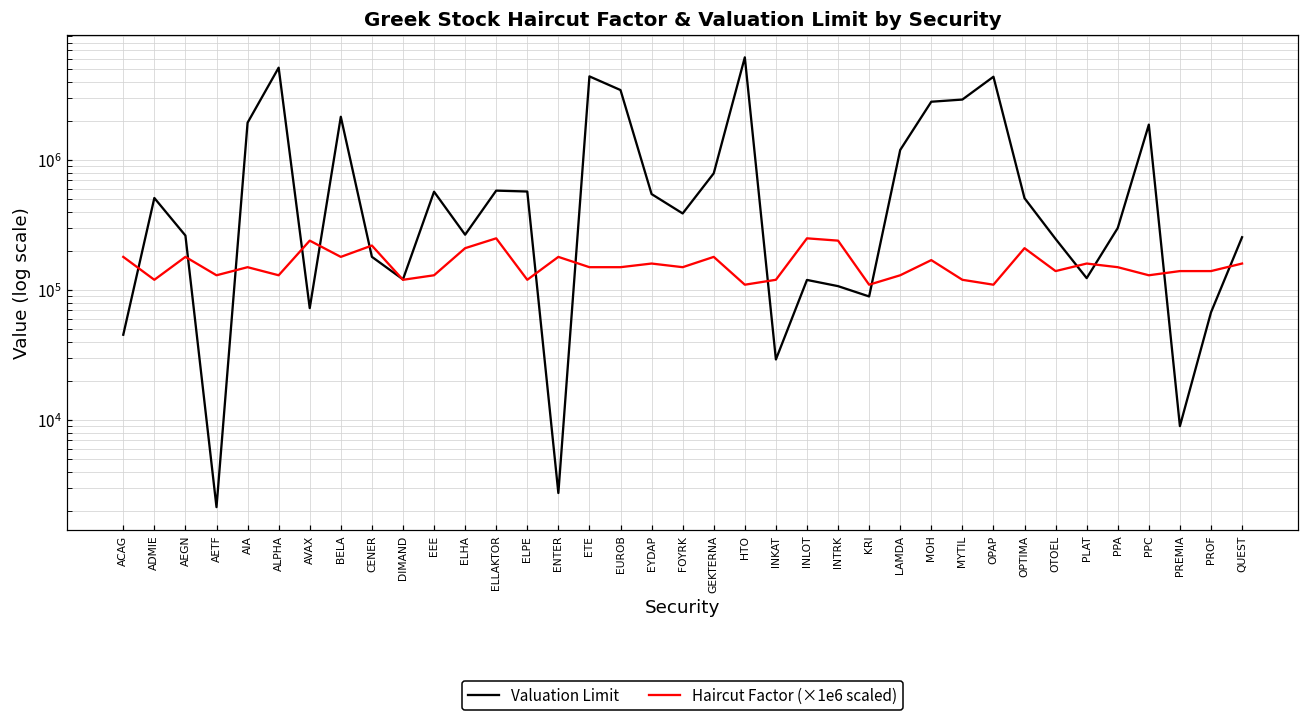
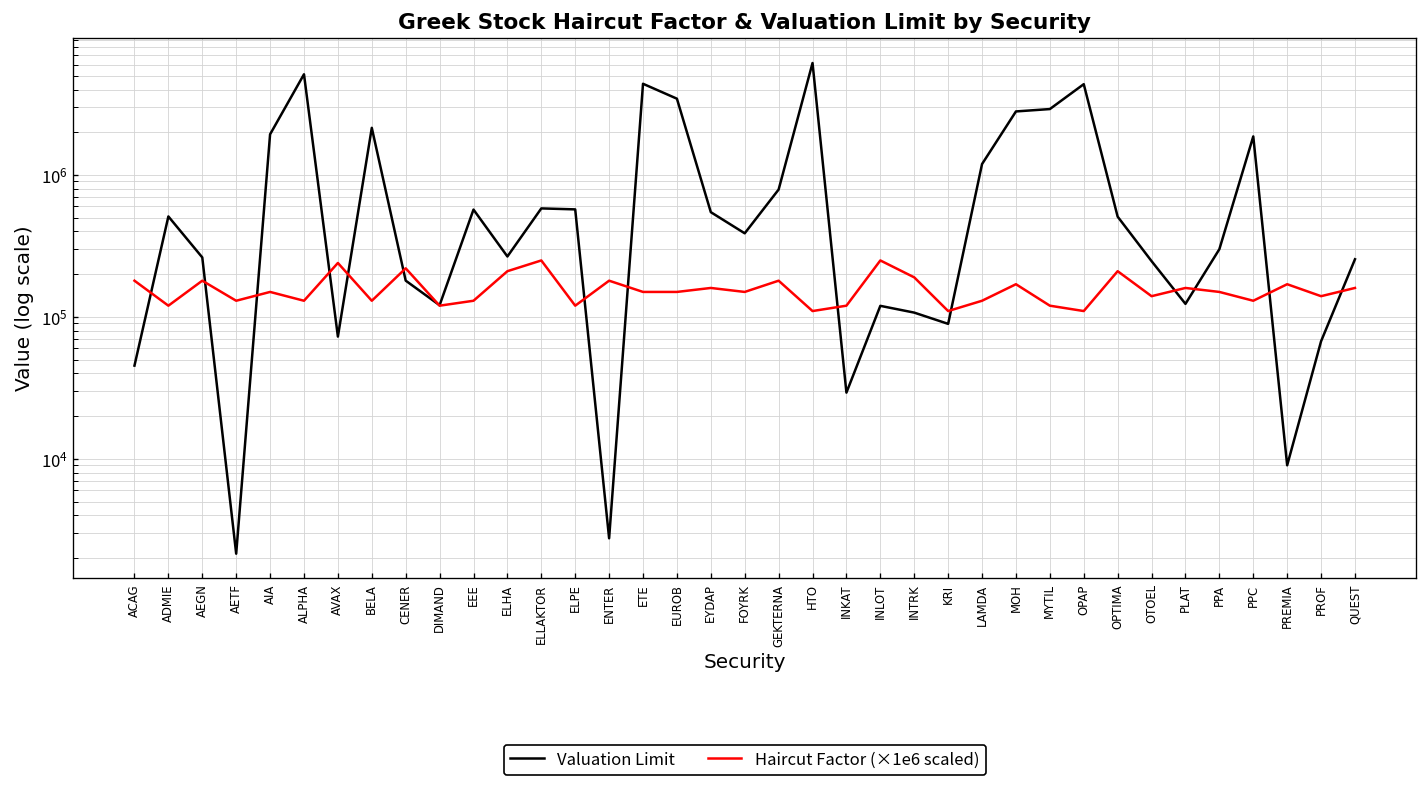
Haircut Factor (×1e6 scaled), BELA: 180000 -> 130000
Haircut Factor (×1e6 scaled), INTRK: 240000 -> 190000
Haircut Factor (×1e6 scaled), PREMIA: 140000 -> 170000
